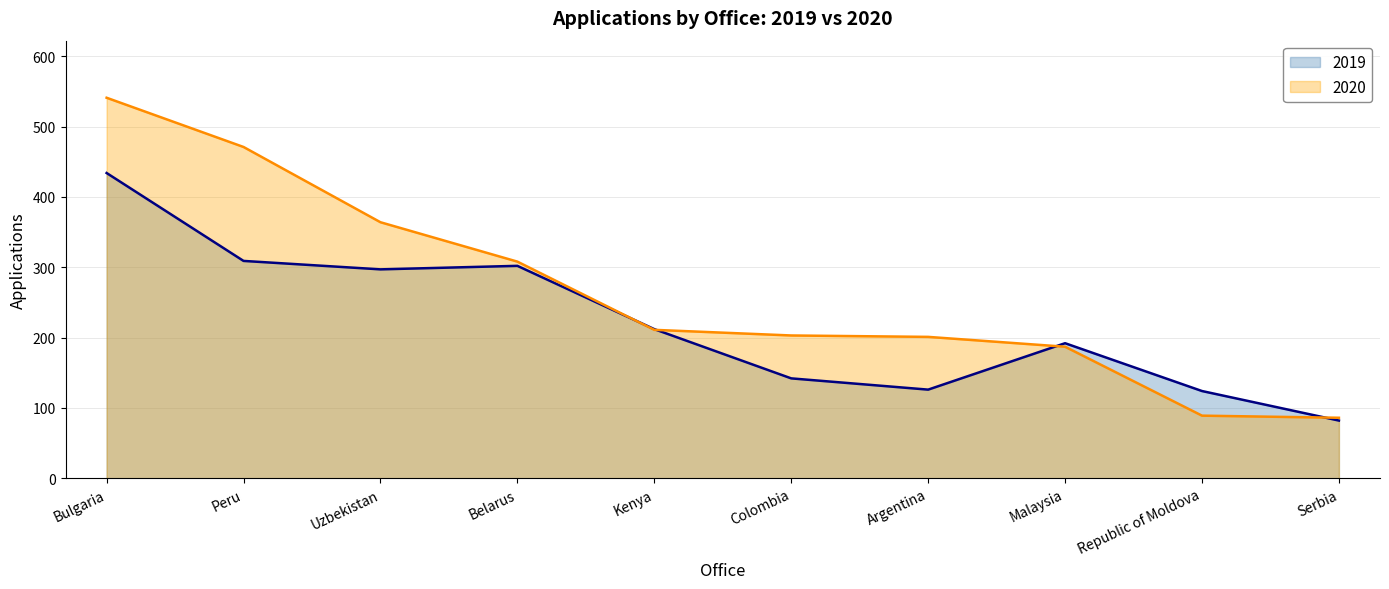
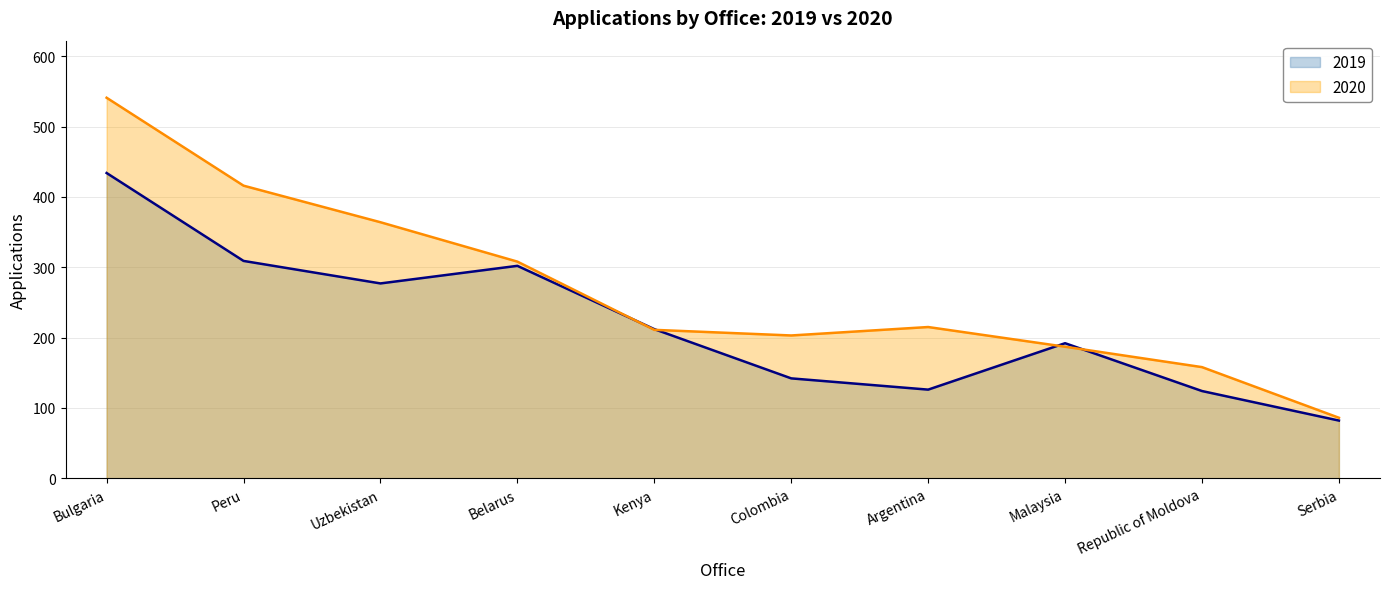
2020, Peru: 470 -> 420
2019, Uzbekistan: 300 -> 280
2020, Argentina: 200 -> 220
2020, Republic of Moldova: 90 -> 160
